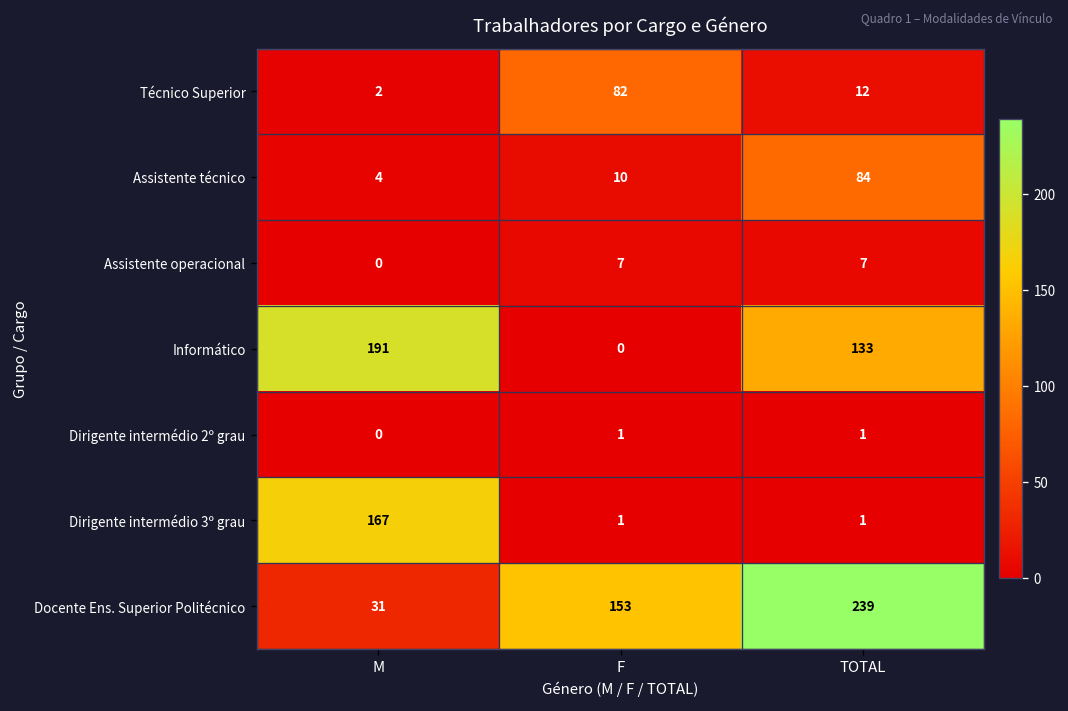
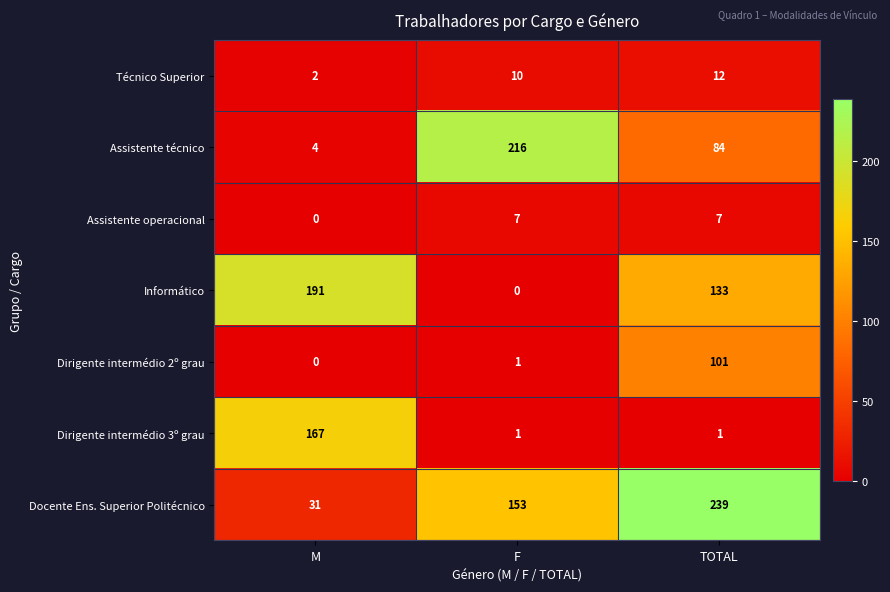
Técnico Superior, F: 82 -> 10
Assistente técnico, F: 10 -> 216
Dirigente intermédio 2º grau, TOTAL: 1 -> 101
